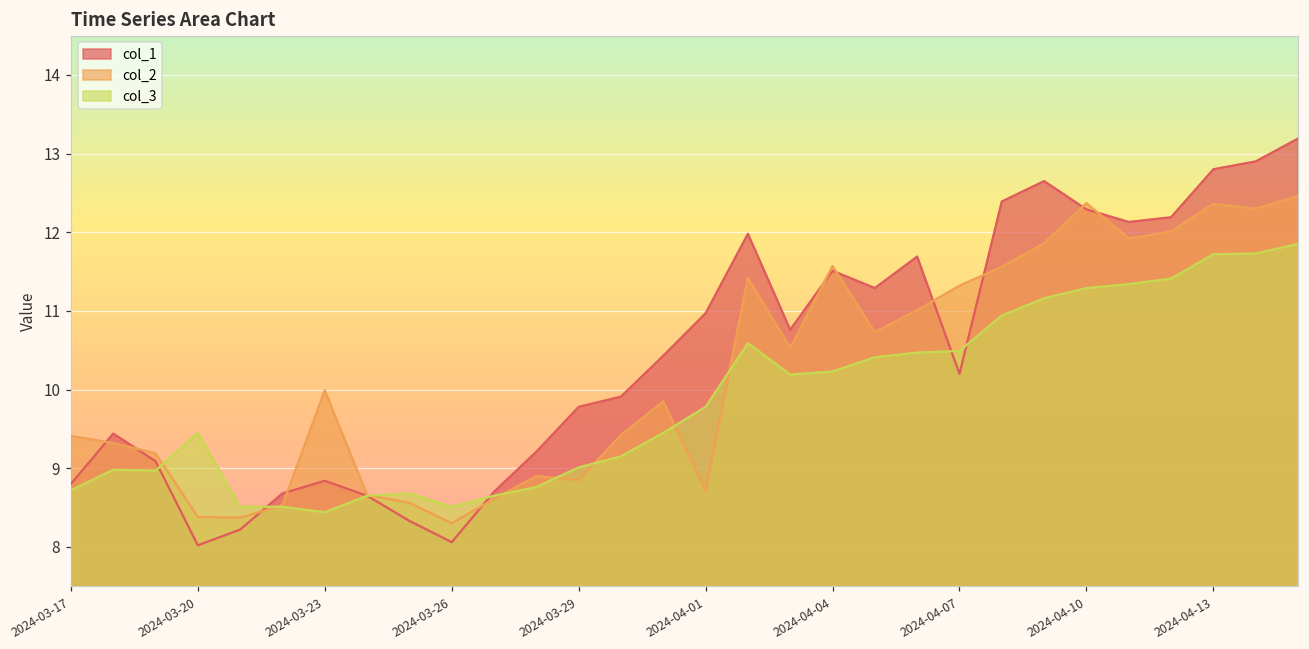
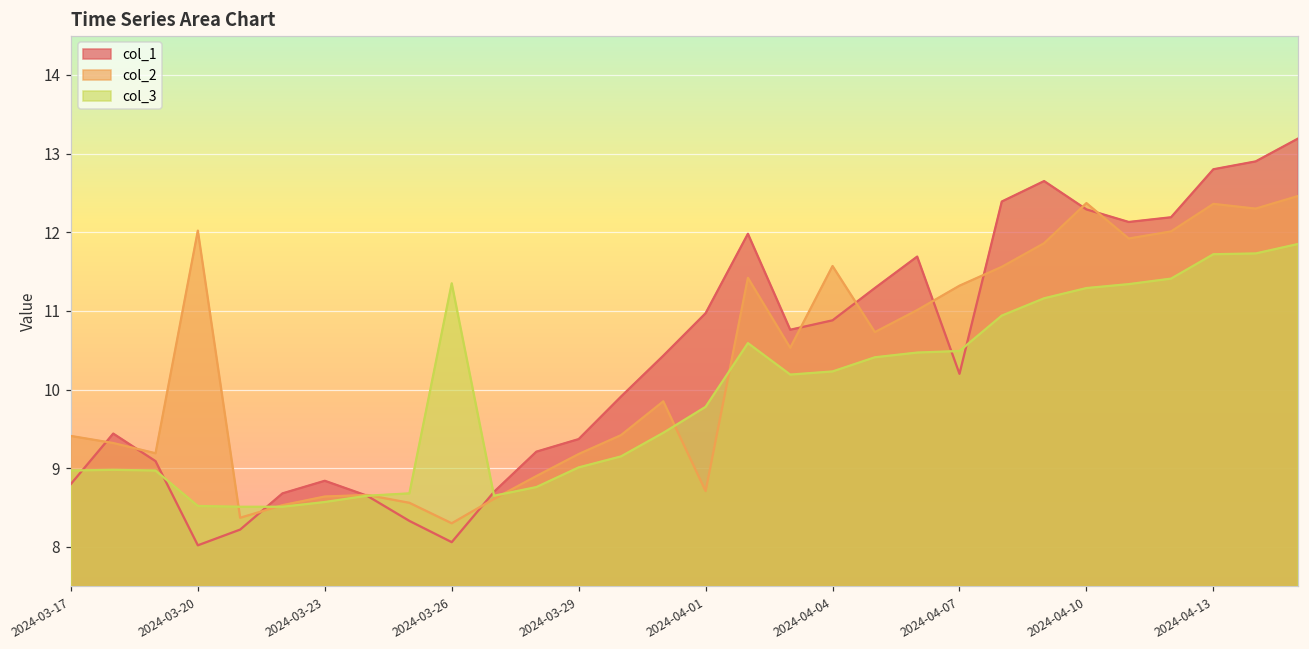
col_3, 2024-03-17: 8.7 -> 9.0
col_2, 2024-03-20: 8.4 -> 12.0
col_3, 2024-03-20: 9.5 -> 8.5
col_2, 2024-03-23: 10.0 -> 8.6
col_3, 2024-03-23: 8.4 -> 8.6
col_3, 2024-03-26: 8.5 -> 11.4
col_1, 2024-03-29: 9.8 -> 9.4
col_2, 2024-03-29: 8.9 -> 9.2
col_1, 2024-04-04: 11.5 -> 10.9
